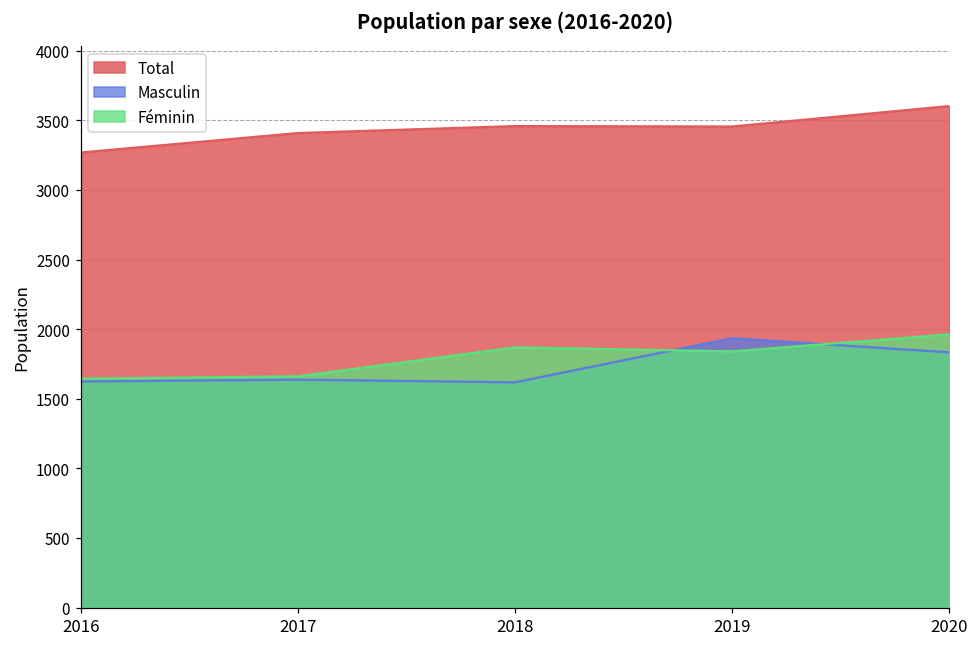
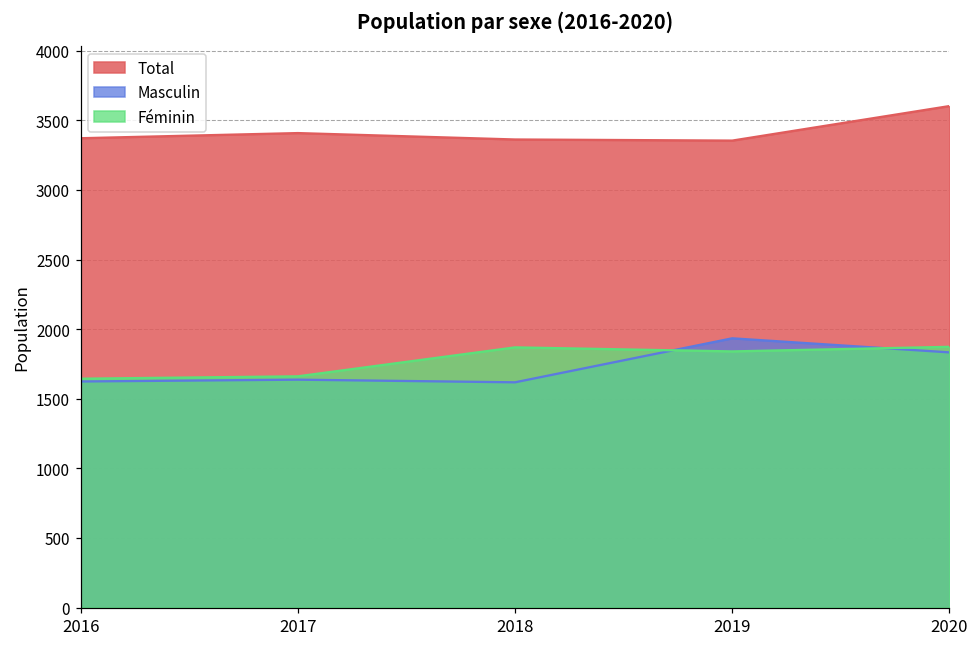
Total, 2016: 3270 -> 3370
Total, 2018: 3460 -> 3360
Total, 2019: 3460 -> 3350
Féminin, 2020: 1960 -> 1870
